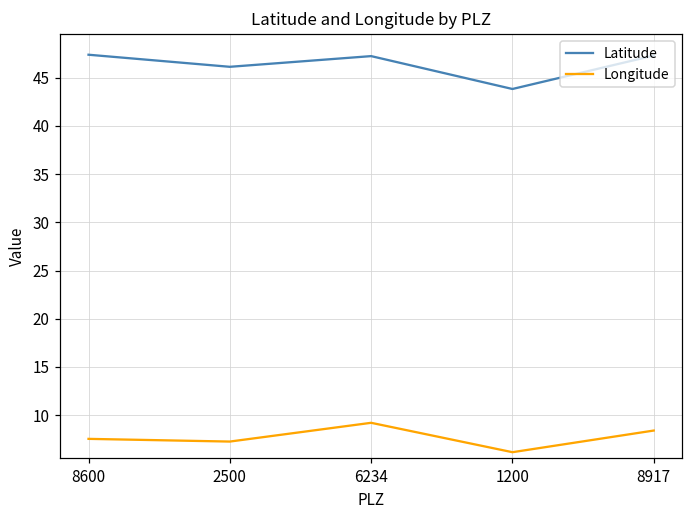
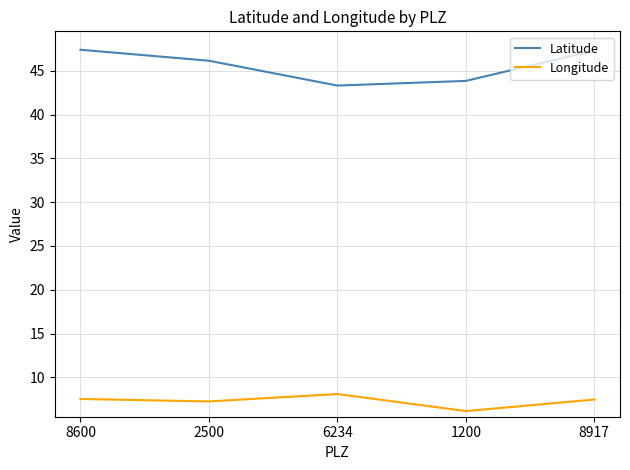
Latitude, 6234: 47 -> 43
Longitude, 6234: 9 -> 8
Longitude, 8917: 8 -> 7
